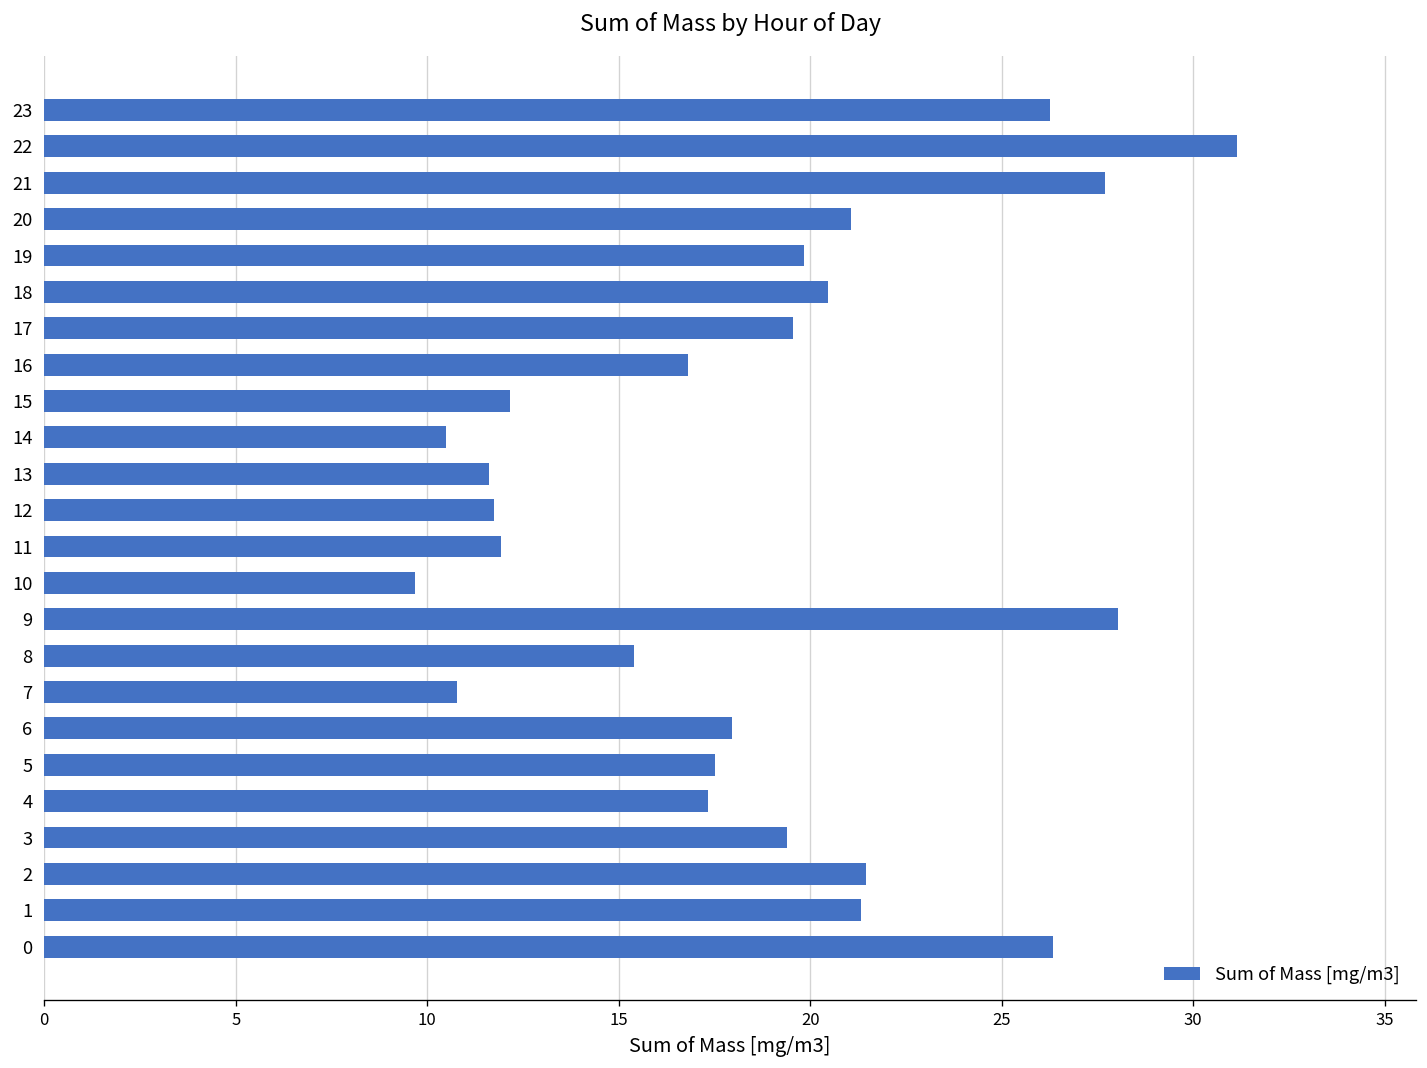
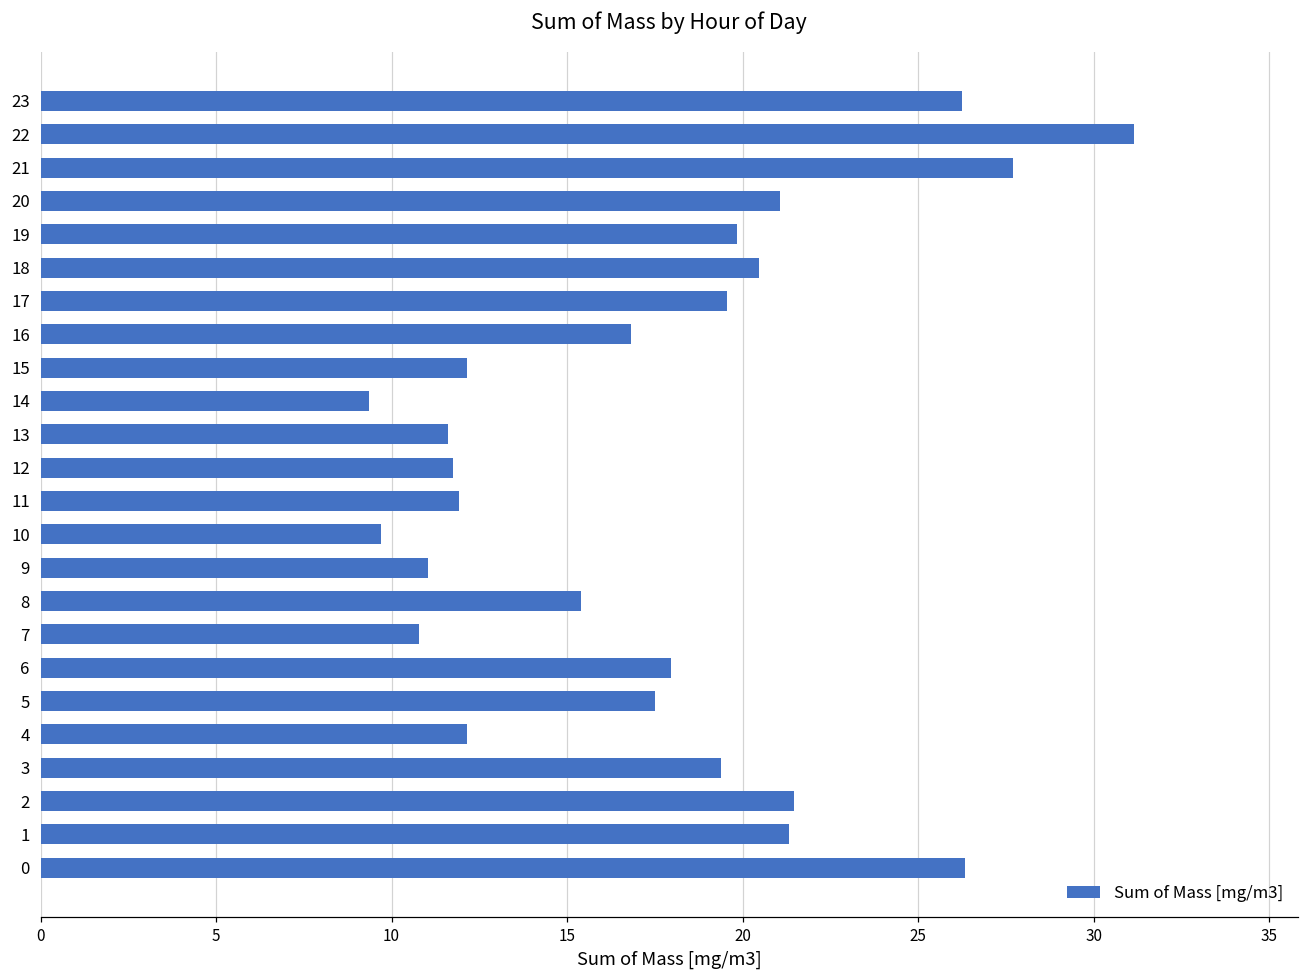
14: 10.5 -> 9.3
9: 28.0 -> 11.0
4: 17.3 -> 12.1
